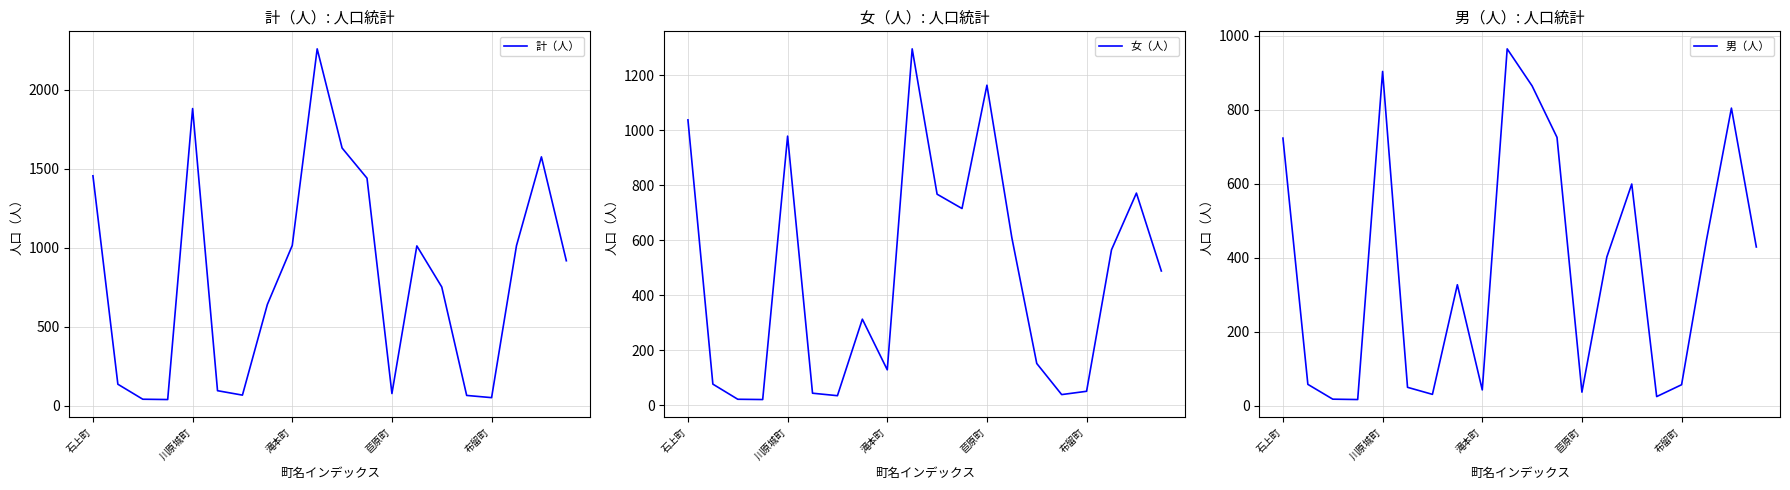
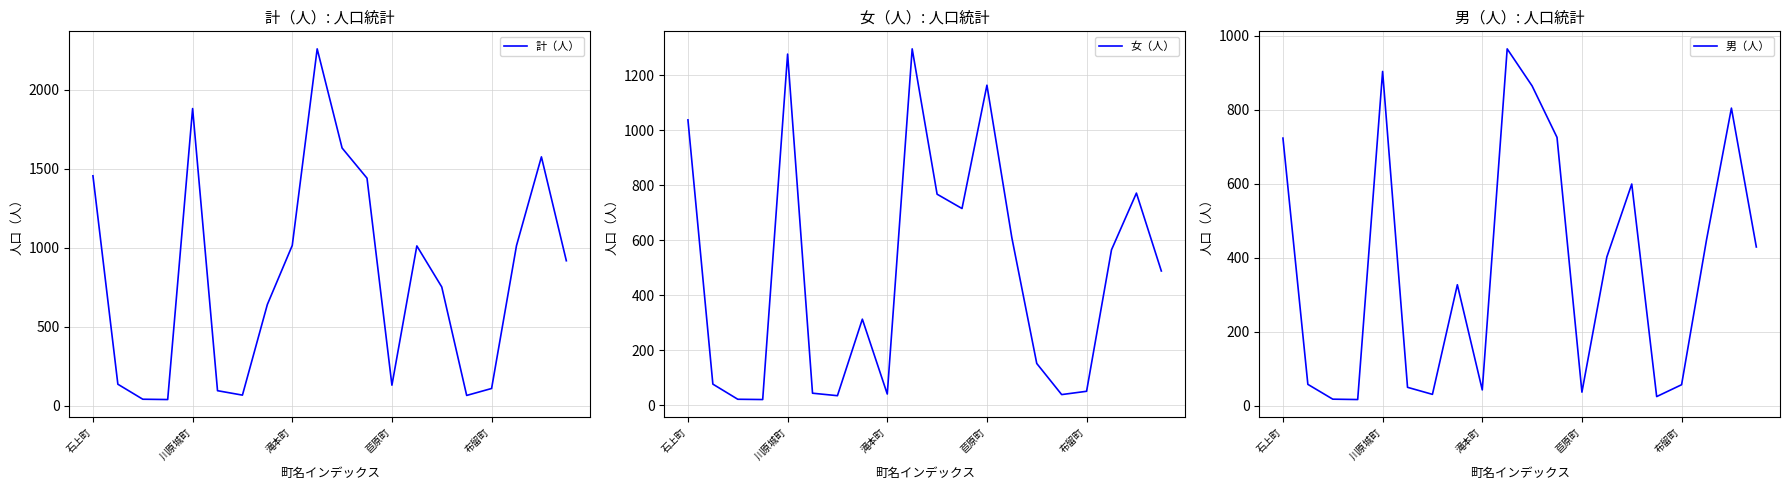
計（人）: 人口統計, 苣原町: 80 -> 130
計（人）: 人口統計, 布留町: 50 -> 110
女（人）: 人口統計, 川原城町: 980 -> 1280
女（人）: 人口統計, 滝本町: 130 -> 40
